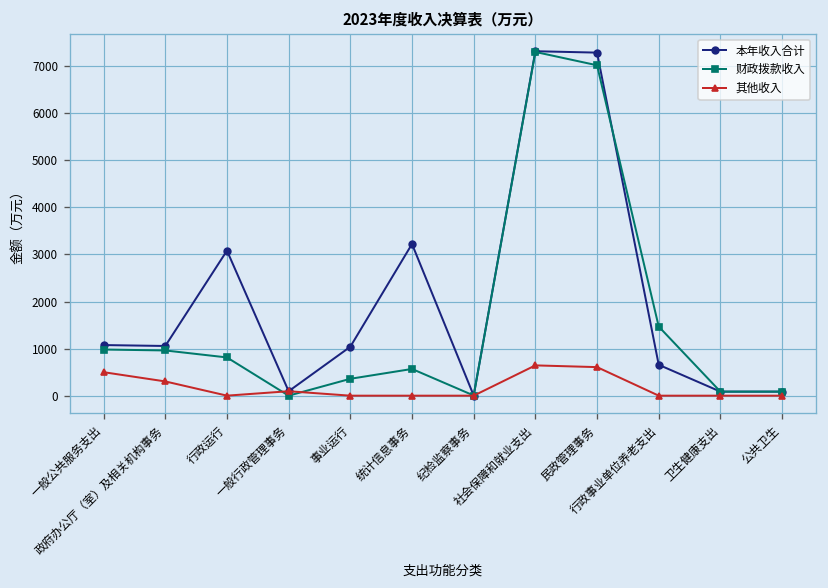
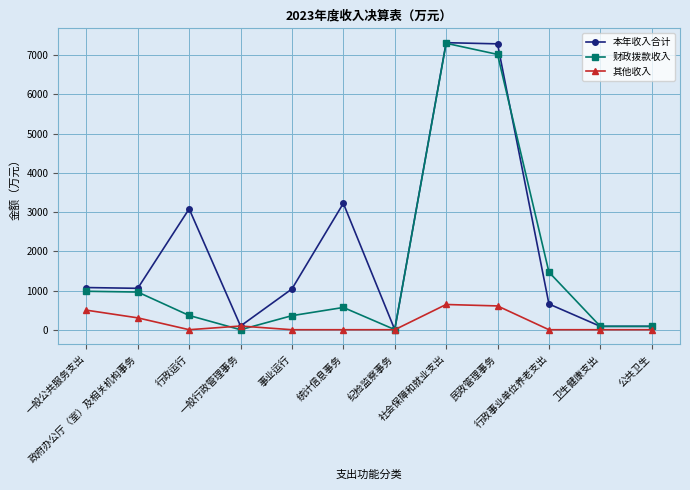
财政拨款收入, 行政运行: 800 -> 400
